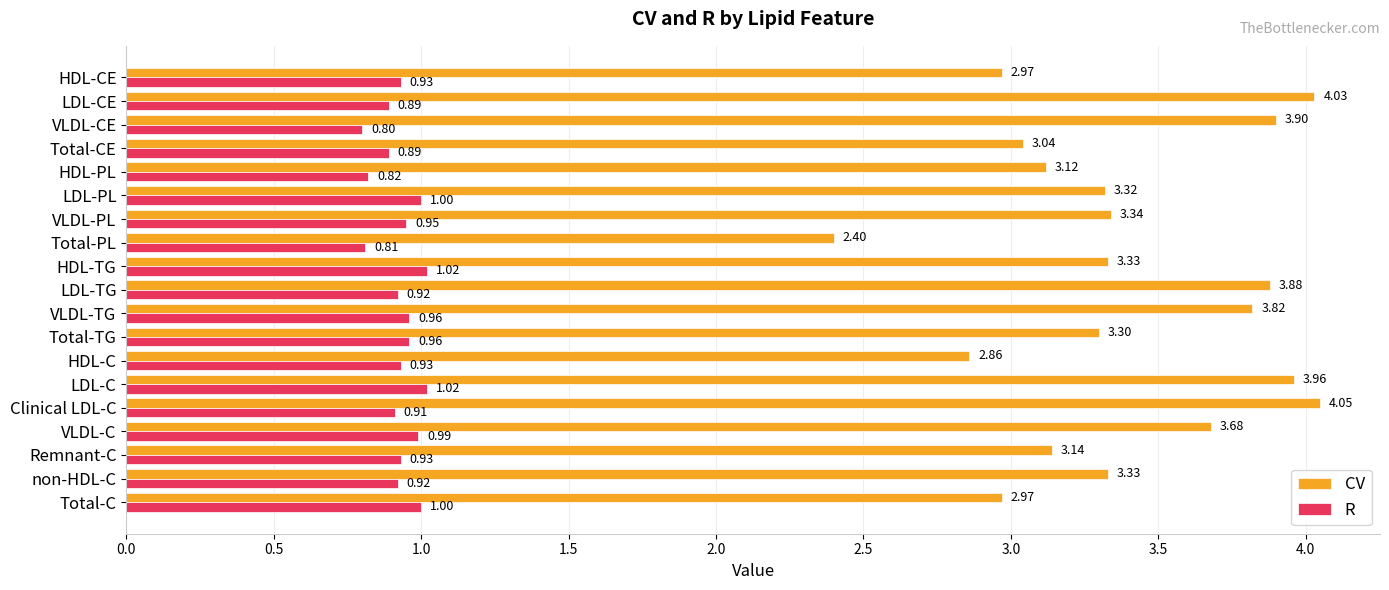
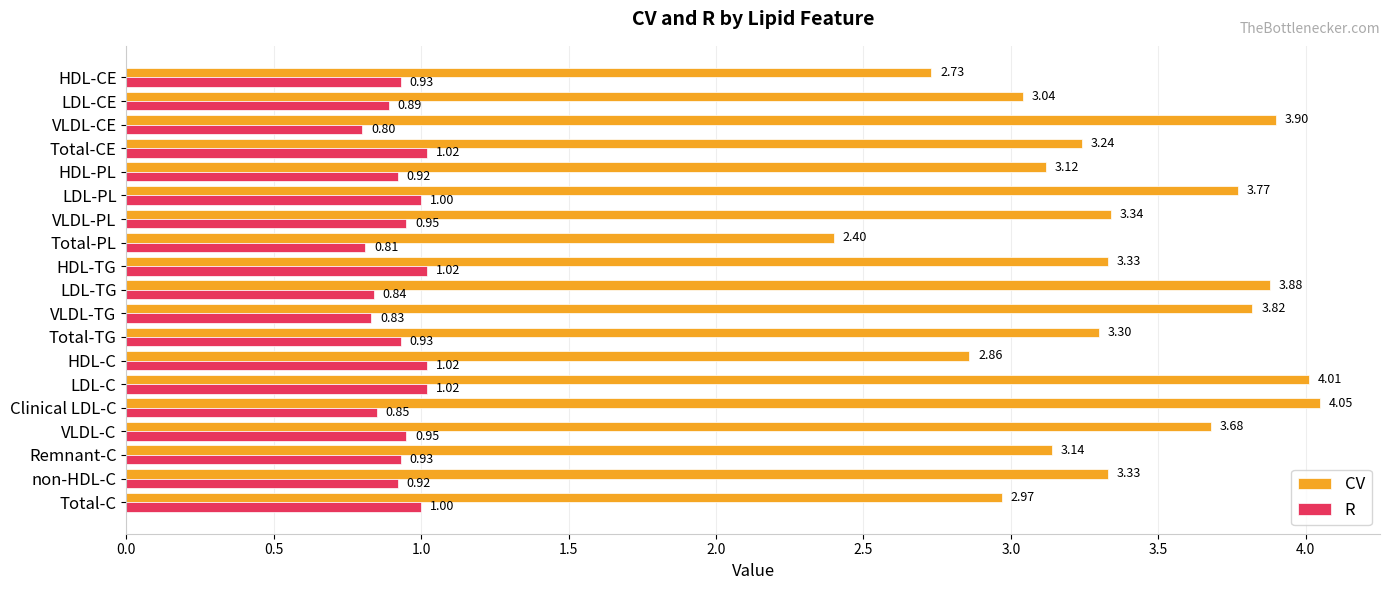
CV, HDL-CE: 2.97 -> 2.73
CV, LDL-CE: 4.03 -> 3.04
CV, Total-CE: 3.04 -> 3.24
R, Total-CE: 0.89 -> 1.02
R, HDL-PL: 0.82 -> 0.92
CV, LDL-PL: 3.32 -> 3.77
R, LDL-TG: 0.92 -> 0.84
R, VLDL-TG: 0.96 -> 0.83
R, Total-TG: 0.96 -> 0.93
R, HDL-C: 0.93 -> 1.02
CV, LDL-C: 3.96 -> 4.01
R, Clinical LDL-C: 0.91 -> 0.85
R, VLDL-C: 0.99 -> 0.95
